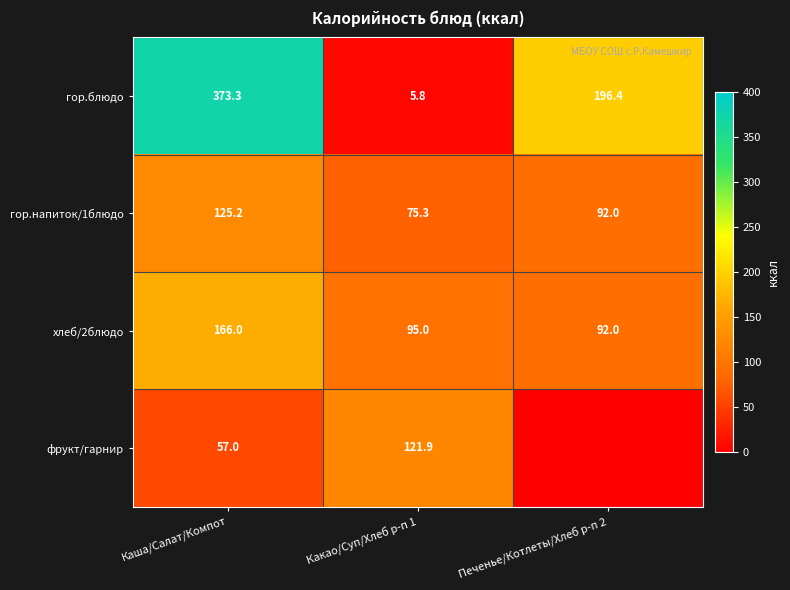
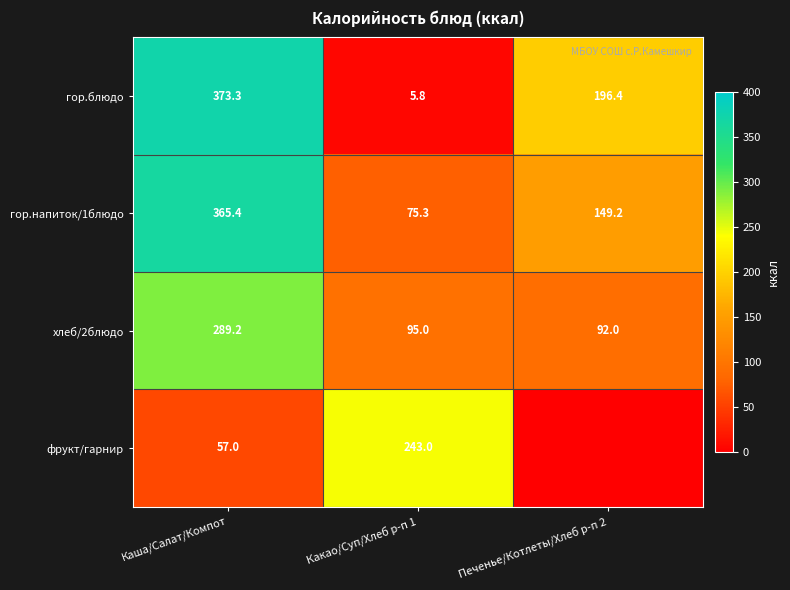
гор.напиток/1блюдо, Каша/Салат/Компот: 125.2 -> 365.4
гор.напиток/1блюдо, Печенье/Котлеты/Хлеб р-п 2: 92.0 -> 149.2
хлеб/2блюдо, Каша/Салат/Компот: 166.0 -> 289.2
фрукт/гарнир, Какао/Суп/Хлеб р-п 1: 121.9 -> 243.0
